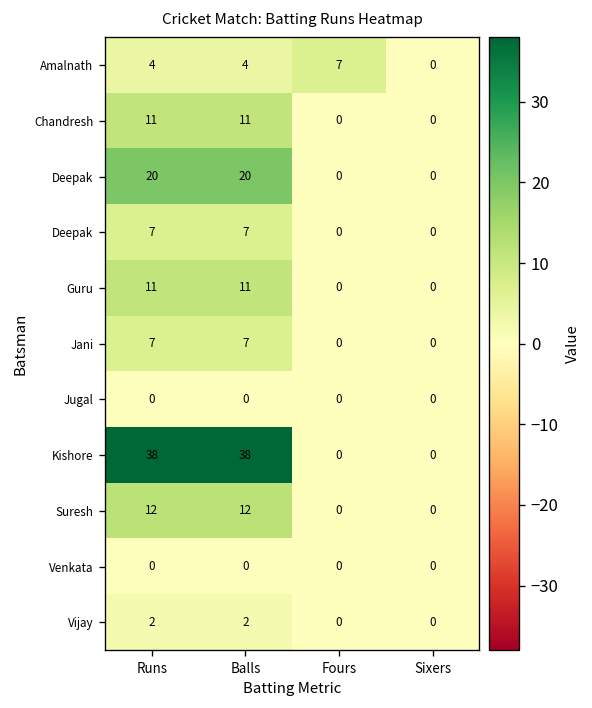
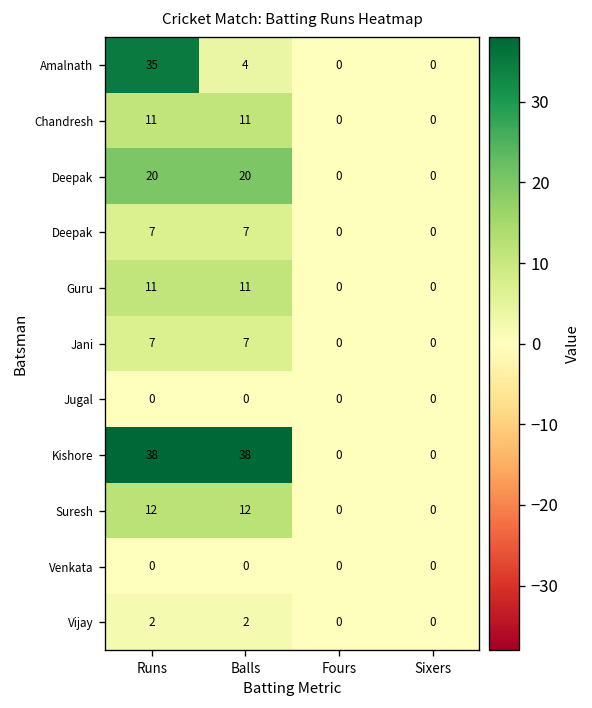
Amalnath, Runs: 4 -> 35
Amalnath, Fours: 7 -> 0
